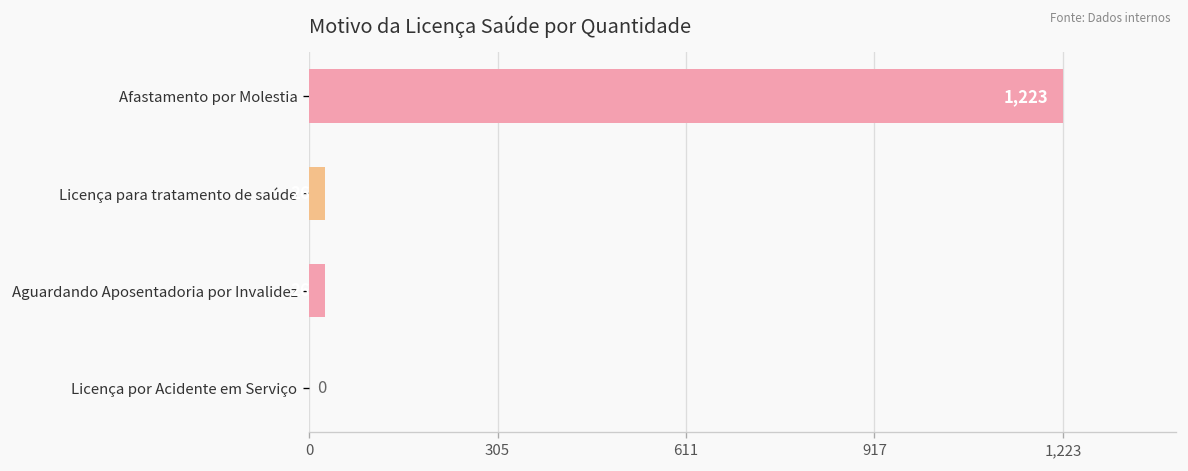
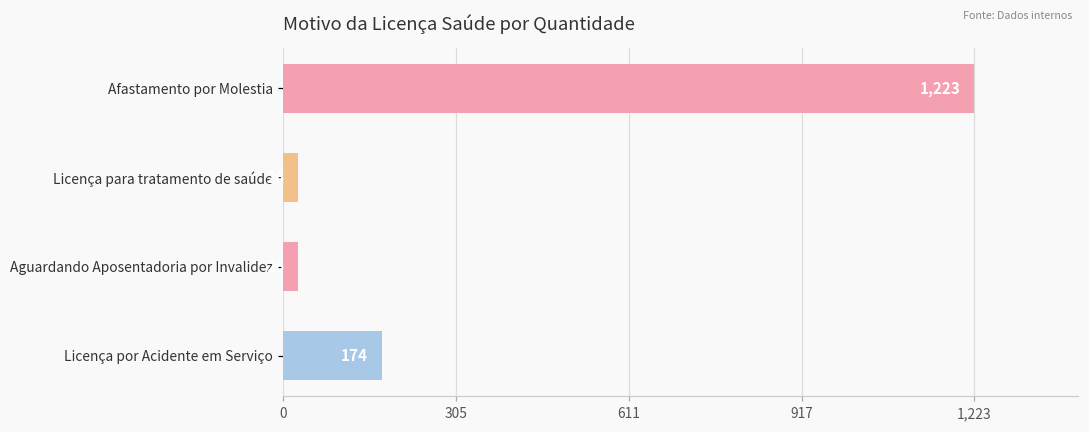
Licença por Acidente em Serviço: 0 -> 174
